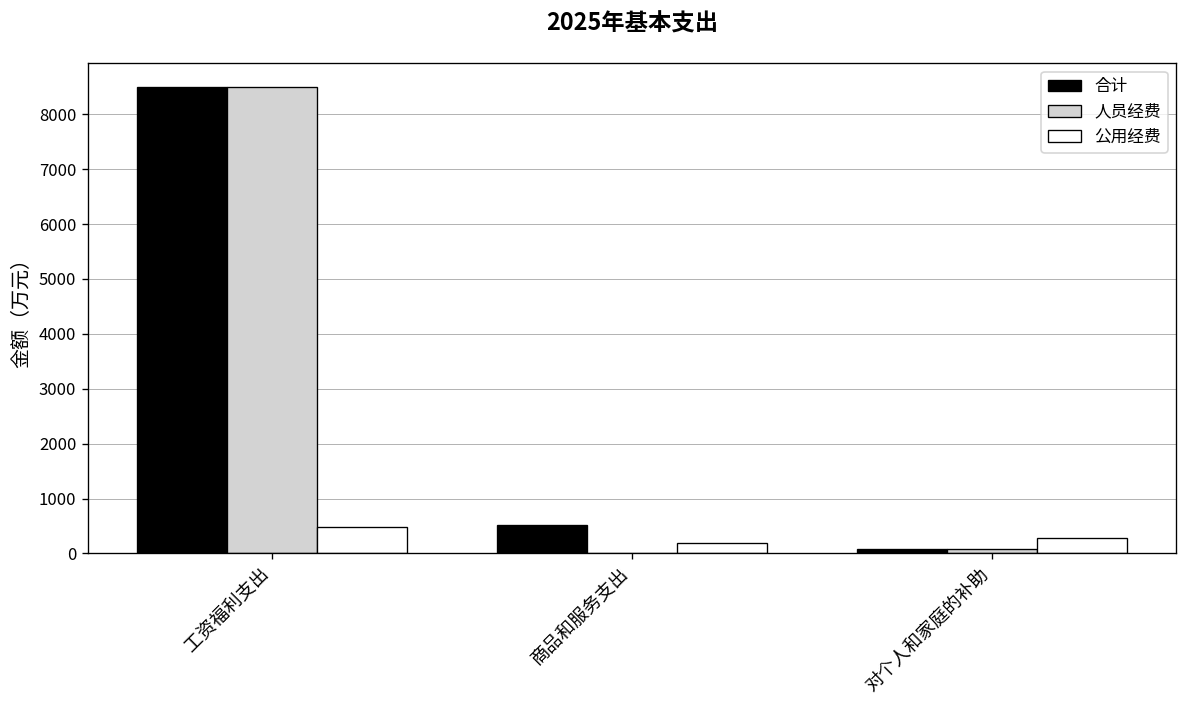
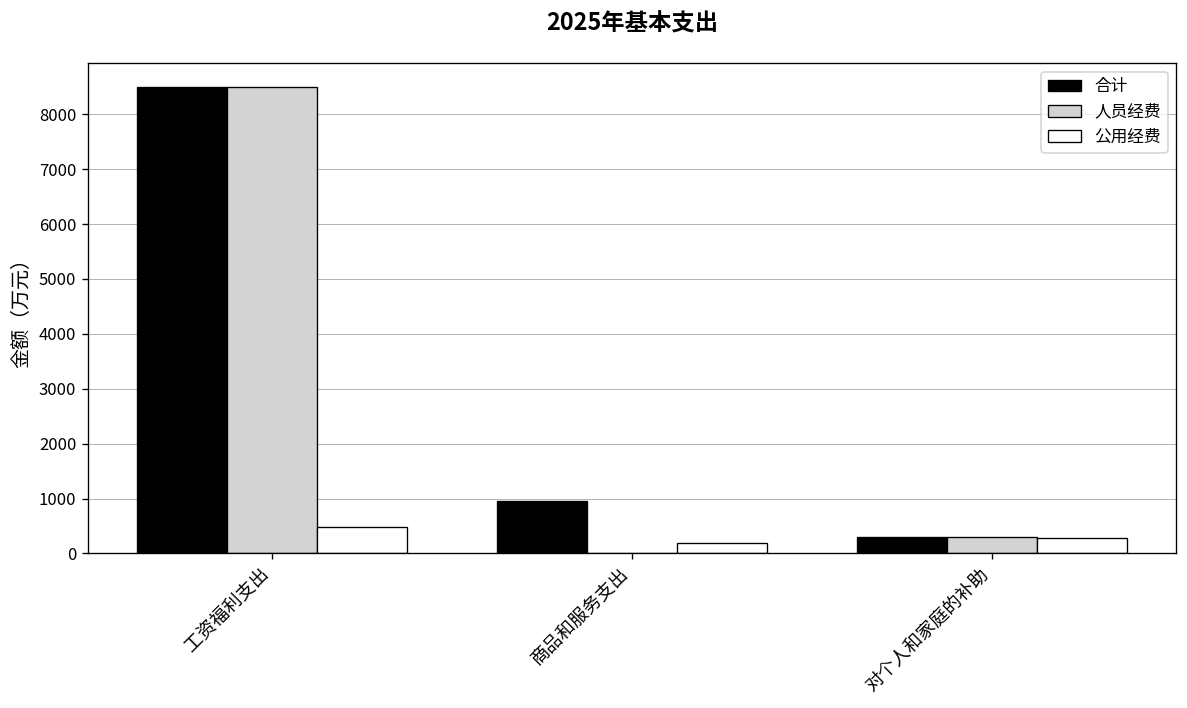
合计, 商品和服务支出: 500 -> 900
合计, 对个人和家庭的补助: 100 -> 300
人员经费, 对个人和家庭的补助: 100 -> 300
